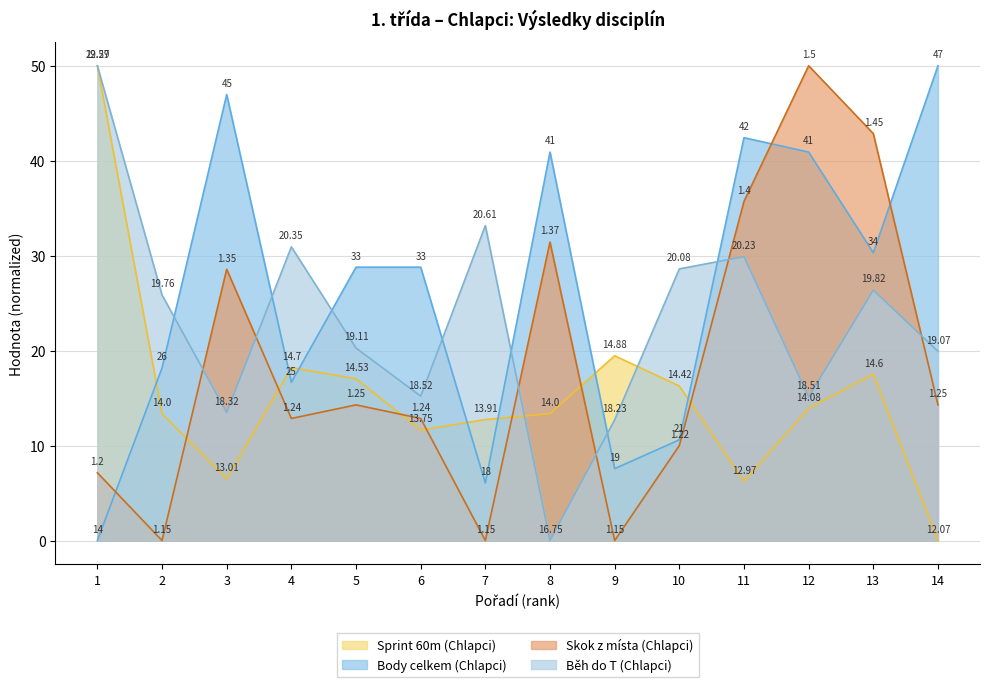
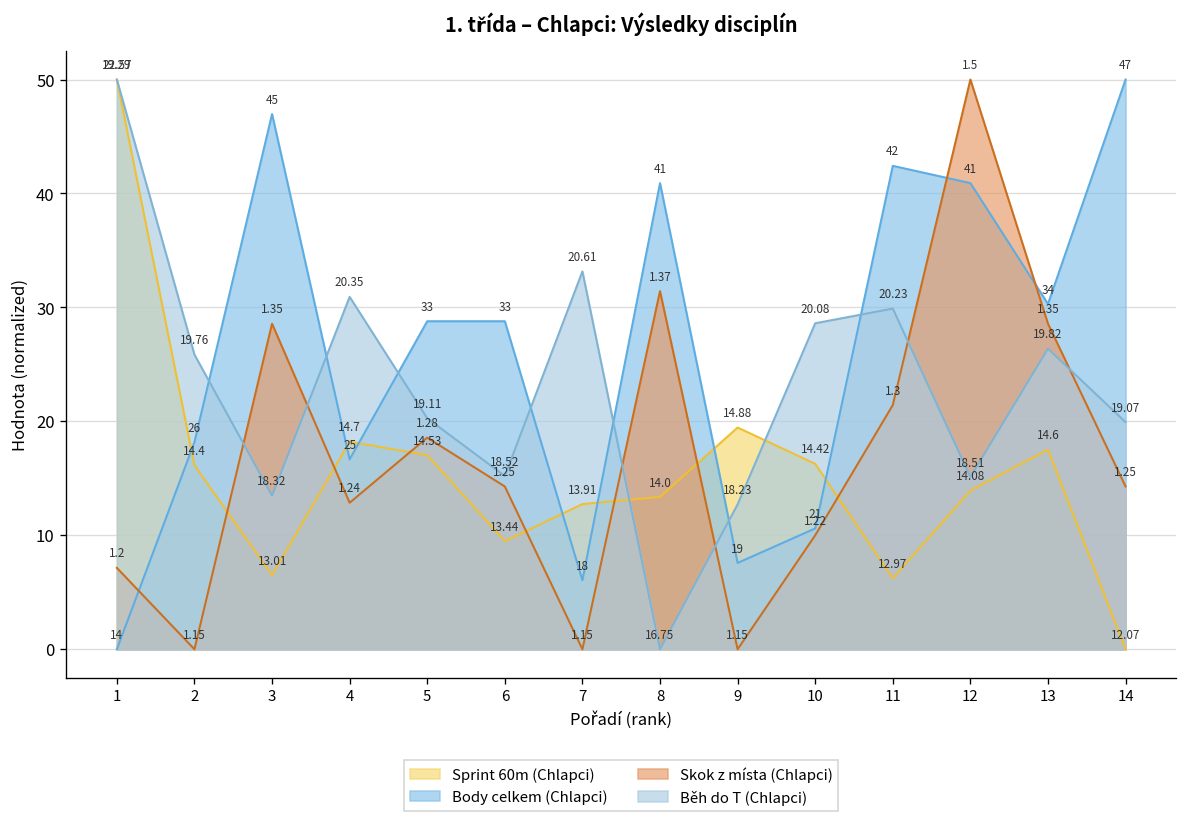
Sprint 60m (Chlapci), 2: 14.0 -> 14.4
Skok z místa (Chlapci), 5: 1.25 -> 1.28
Sprint 60m (Chlapci), 6: 13.75 -> 13.44
Skok z místa (Chlapci), 6: 1.24 -> 1.25
Skok z místa (Chlapci), 11: 1.4 -> 1.3
Skok z místa (Chlapci), 13: 1.45 -> 1.35
